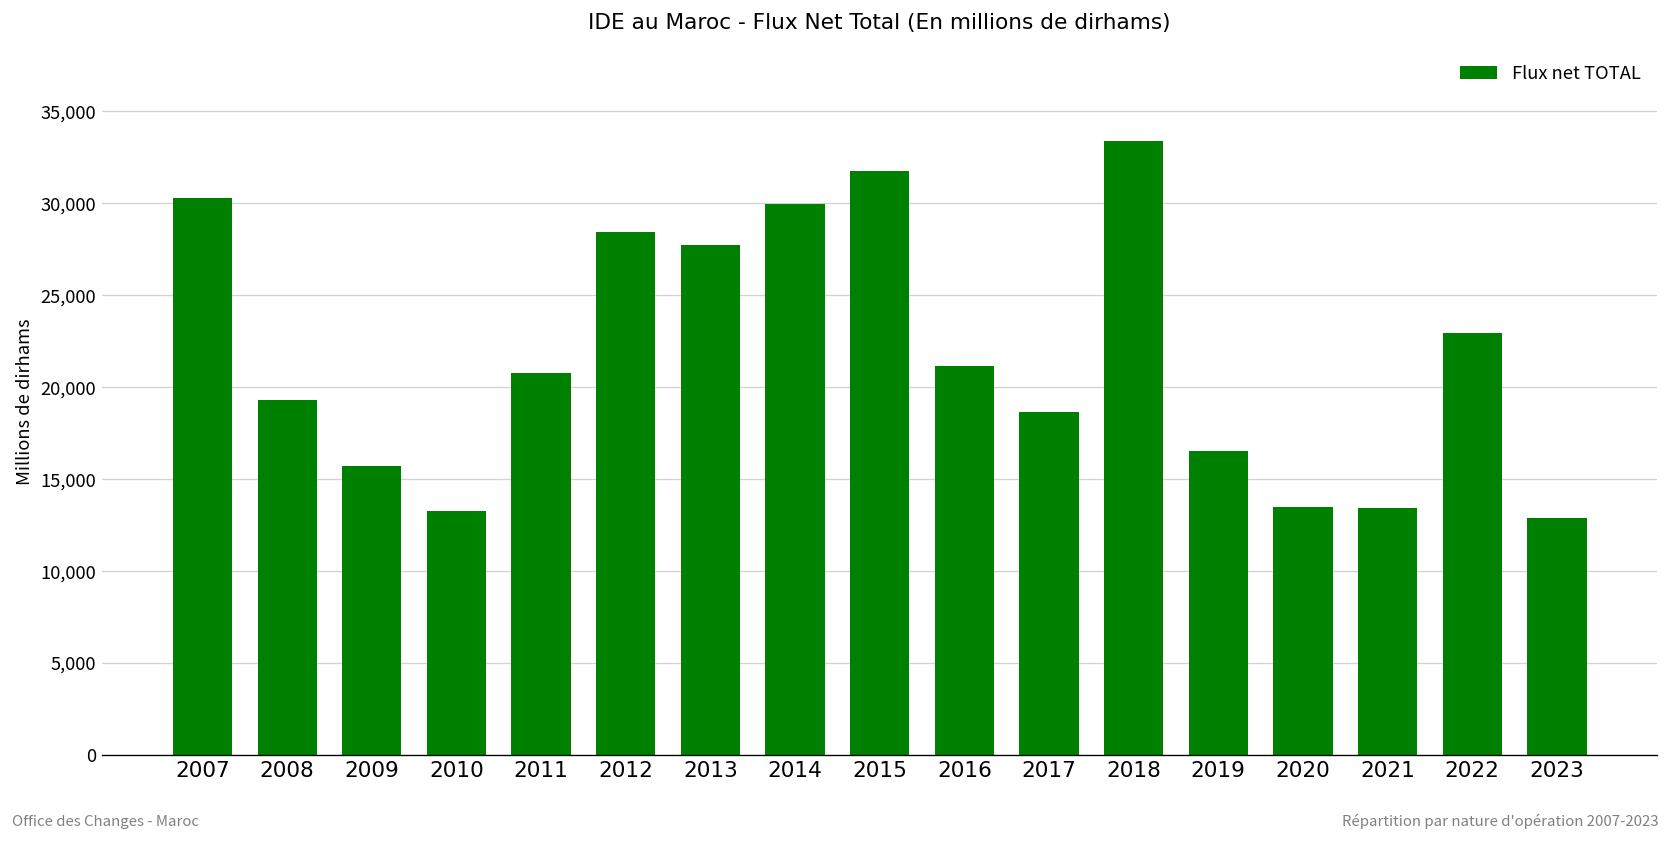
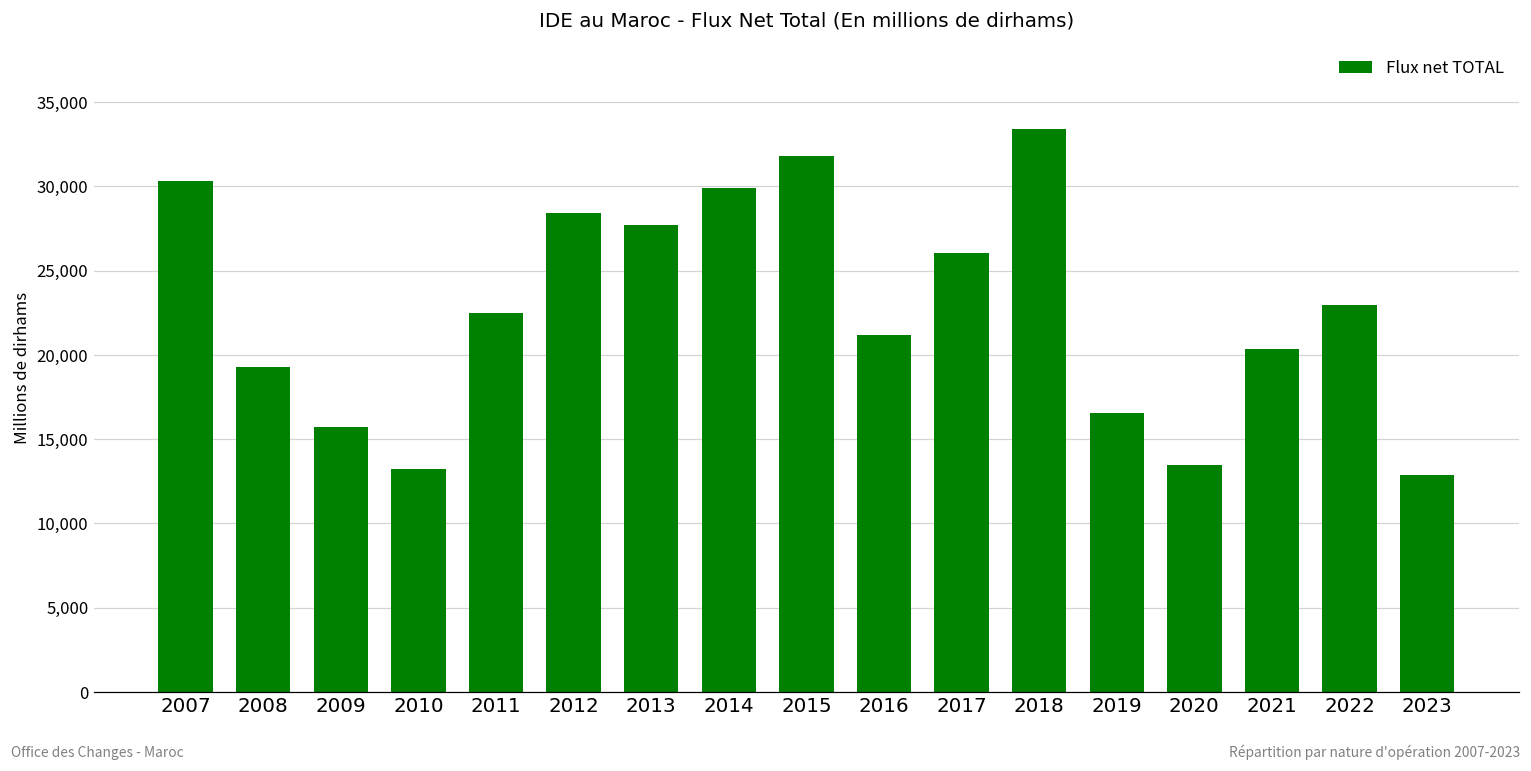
2011: 20,800 -> 22,500
2017: 18,600 -> 26,000
2021: 13,400 -> 20,400
